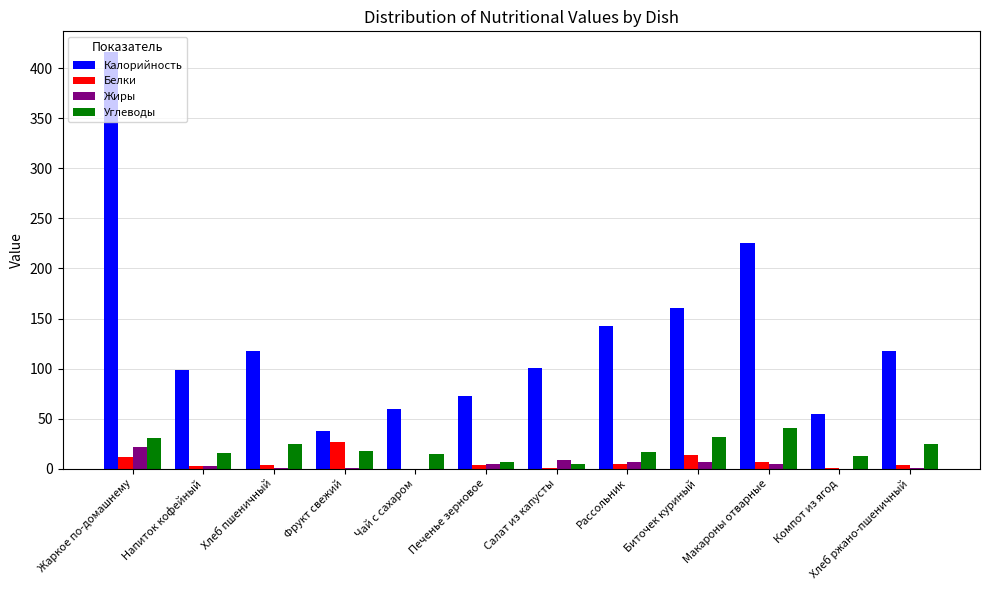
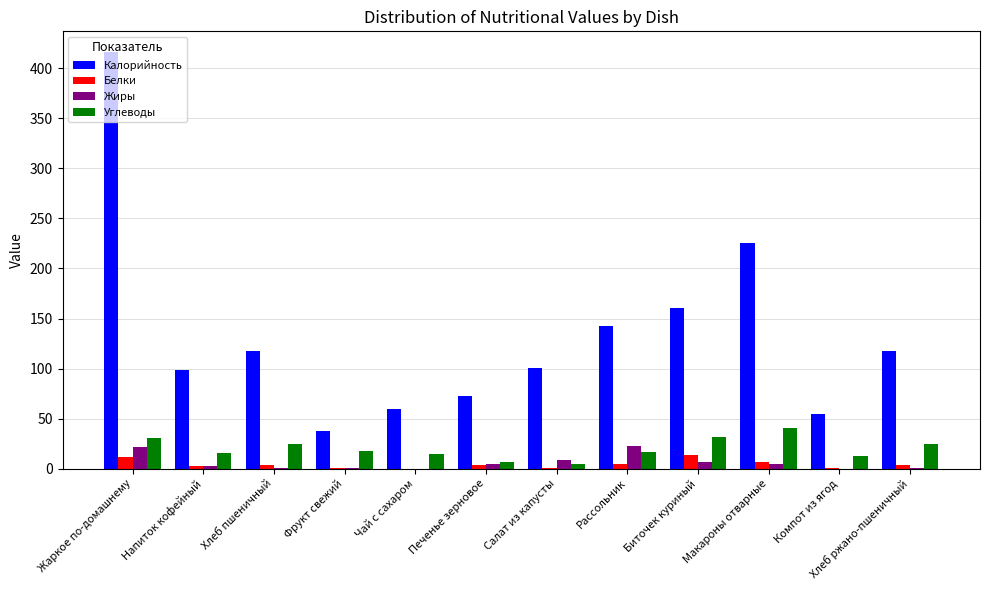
Белки, Фрукт свежий: 26 -> 1
Жиры, Рассольник: 6 -> 23
